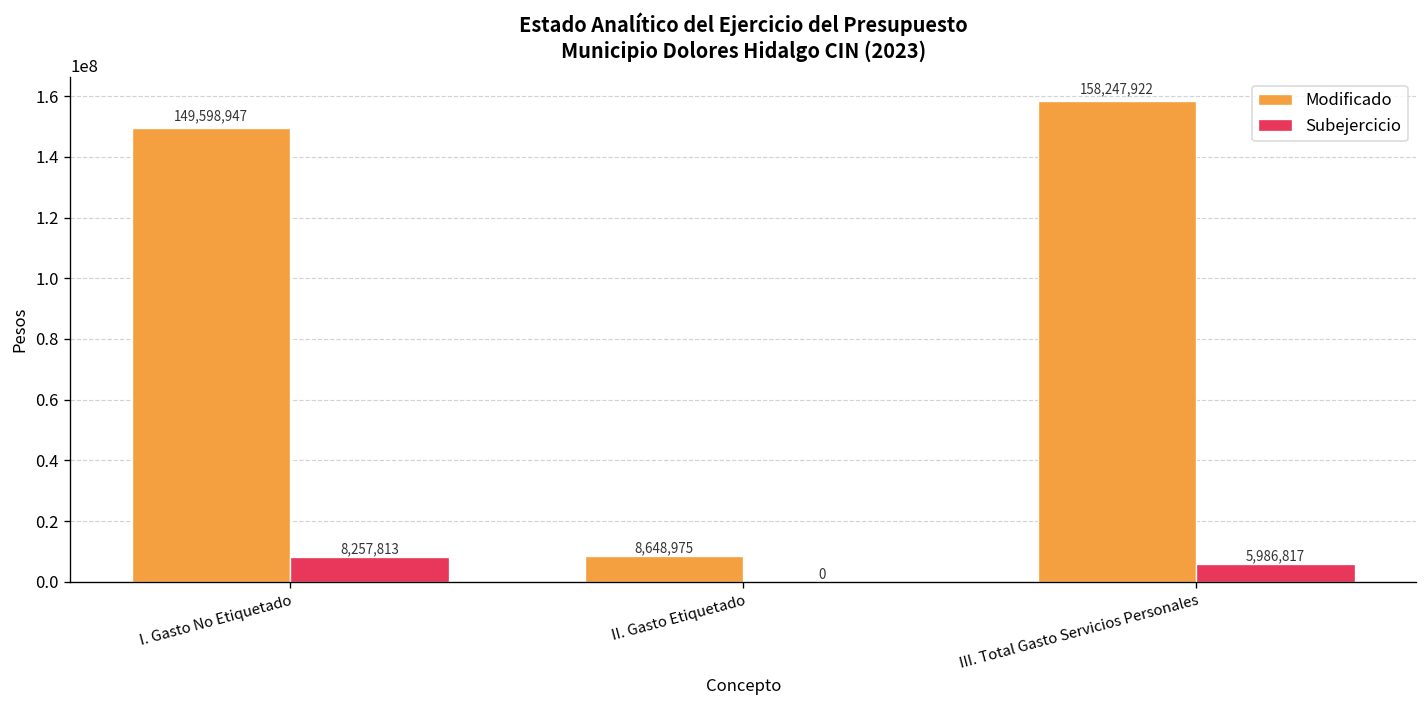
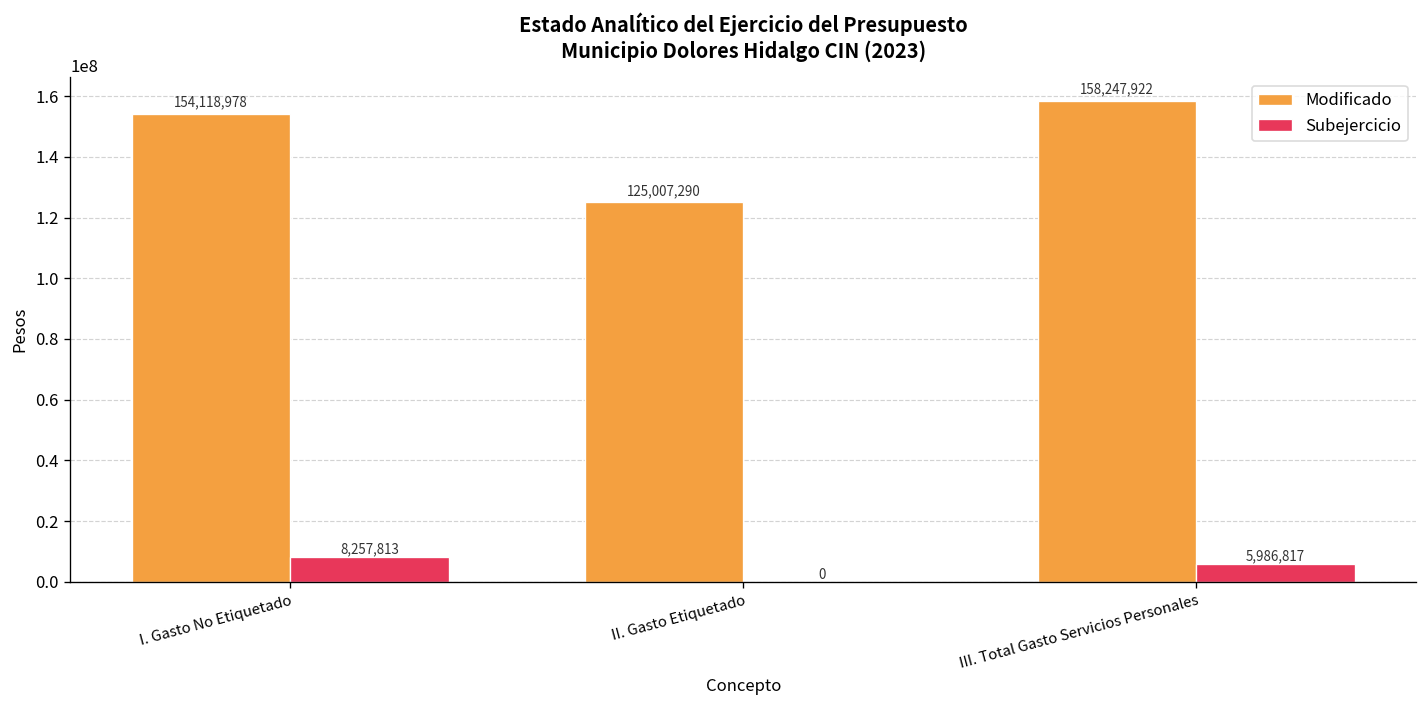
Modificado, I. Gasto No Etiquetado: 149,598,947 -> 154,118,978
Modificado, II. Gasto Etiquetado: 8,648,975 -> 125,007,290
